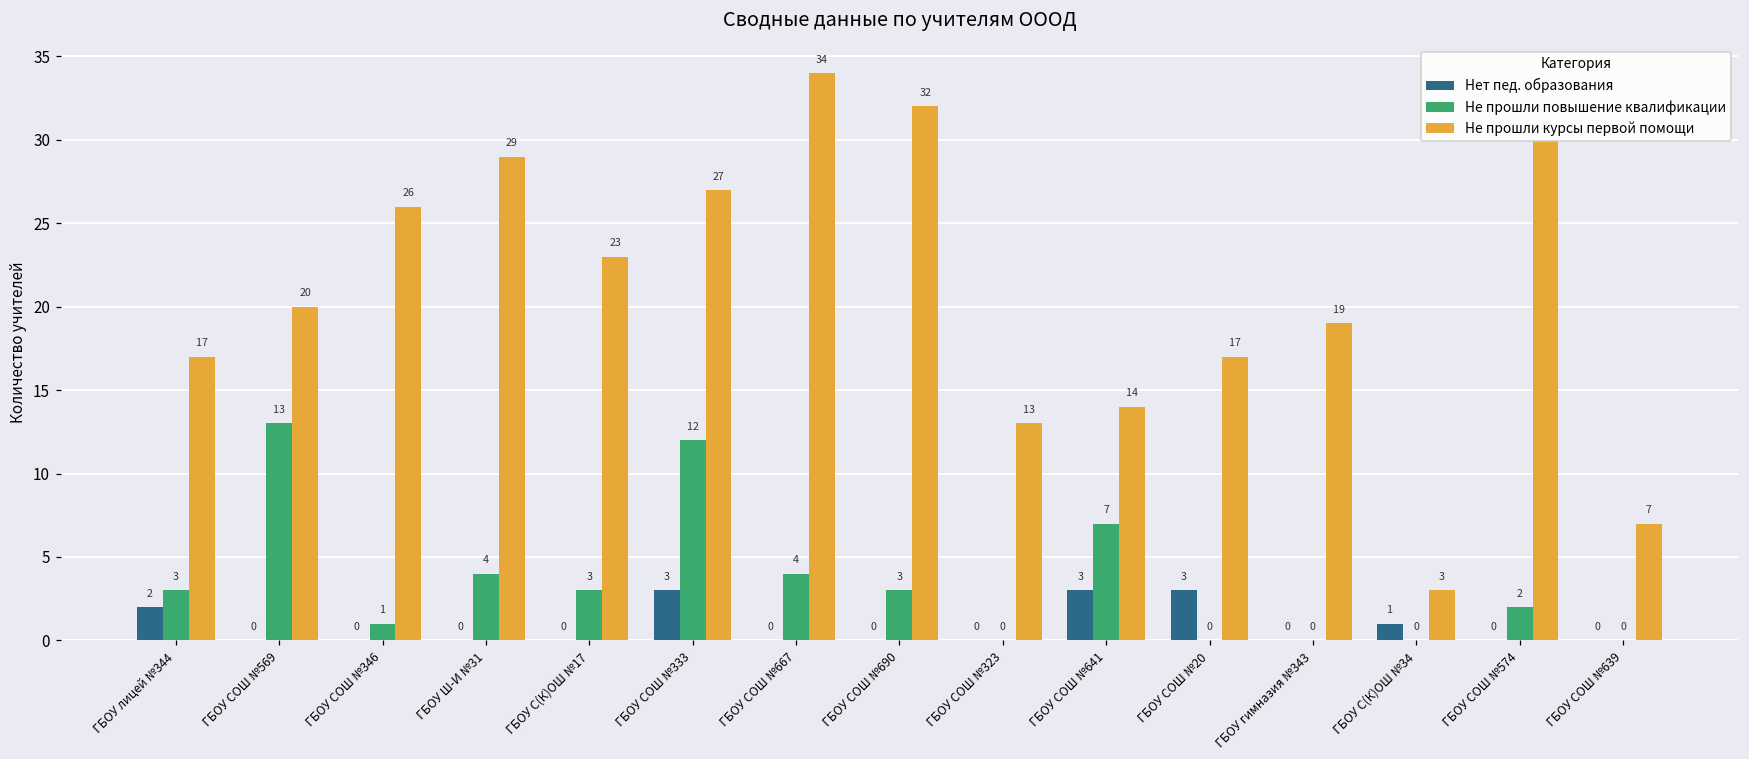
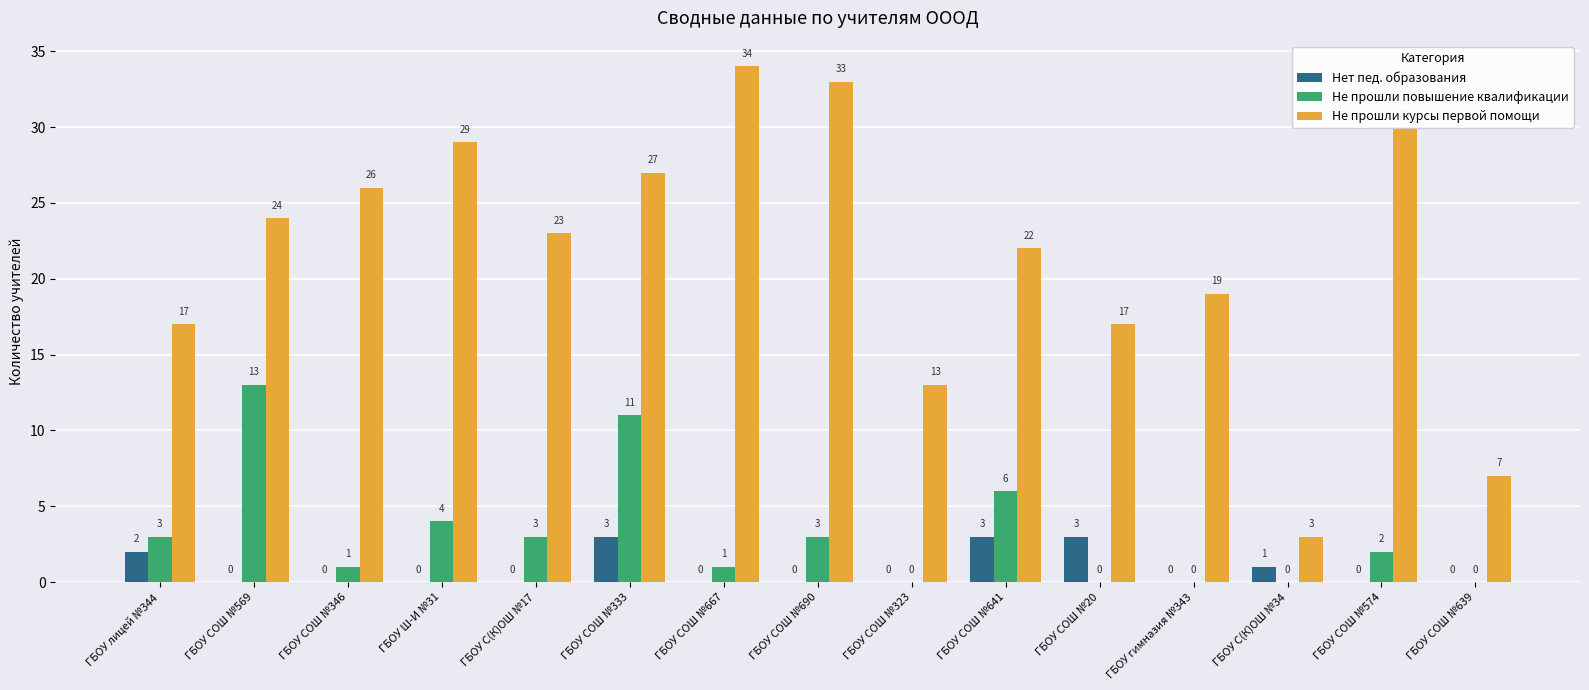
Не прошли курсы первой помощи, ГБОУ СОШ №569: 20 -> 24
Не прошли повышение квалификации, ГБОУ СОШ №333: 12 -> 11
Не прошли повышение квалификации, ГБОУ СОШ №667: 4 -> 1
Не прошли курсы первой помощи, ГБОУ СОШ №690: 32 -> 33
Не прошли повышение квалификации, ГБОУ СОШ №641: 7 -> 6
Не прошли курсы первой помощи, ГБОУ СОШ №641: 14 -> 22
